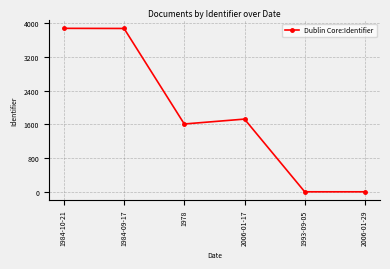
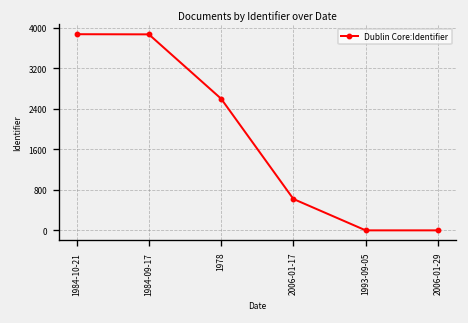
1978: 1600 -> 2600
2006-01-17: 1700 -> 600
